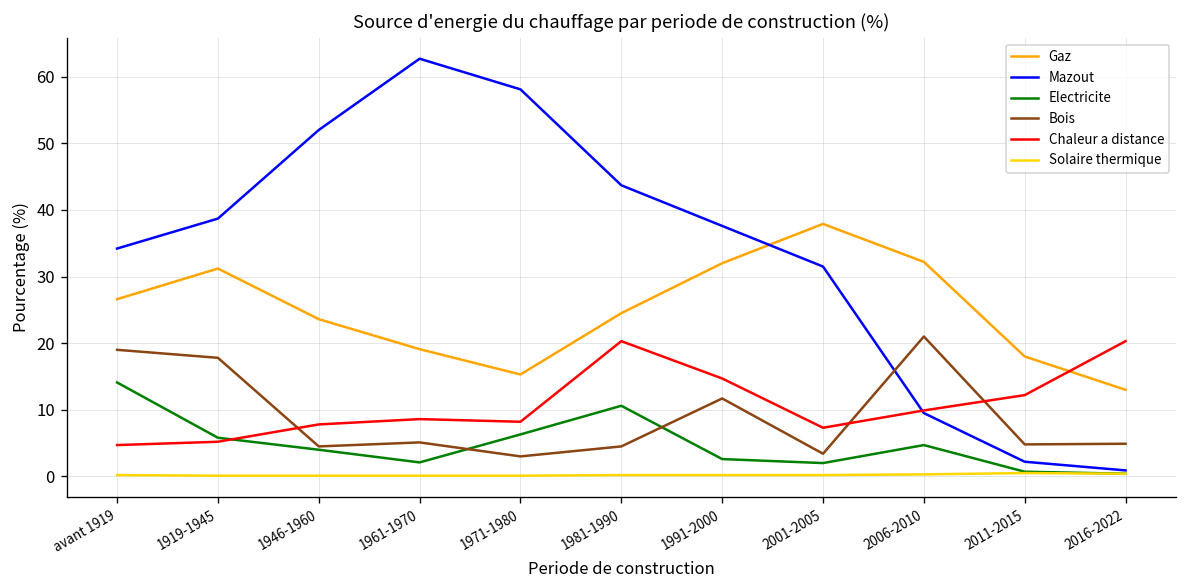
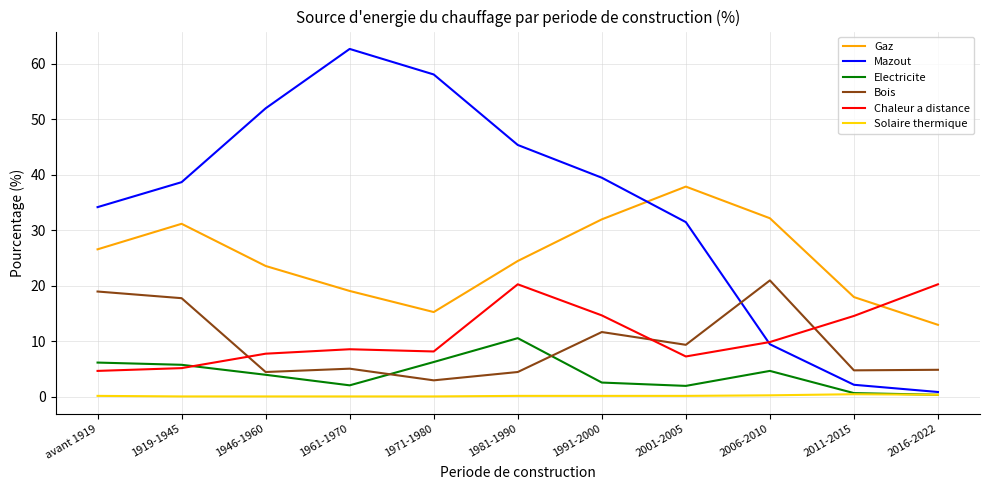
Electricite, avant 1919: 14 -> 6
Mazout, 1981-1990: 44 -> 45
Mazout, 1991-2000: 38 -> 40
Bois, 2001-2005: 3 -> 9
Chaleur a distance, 2011-2015: 12 -> 15
